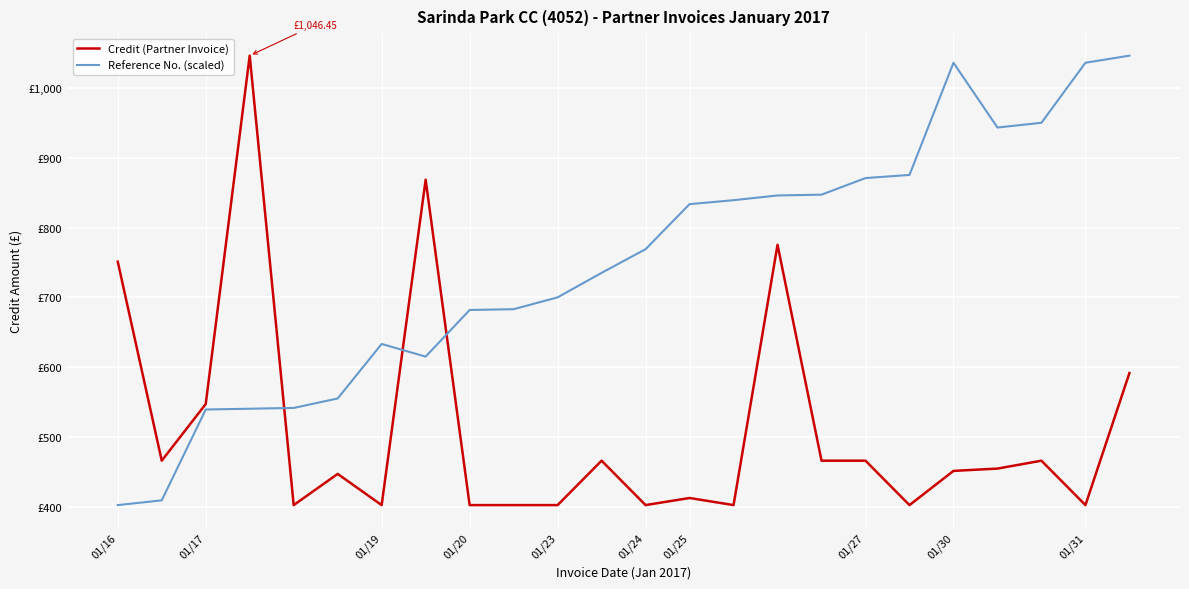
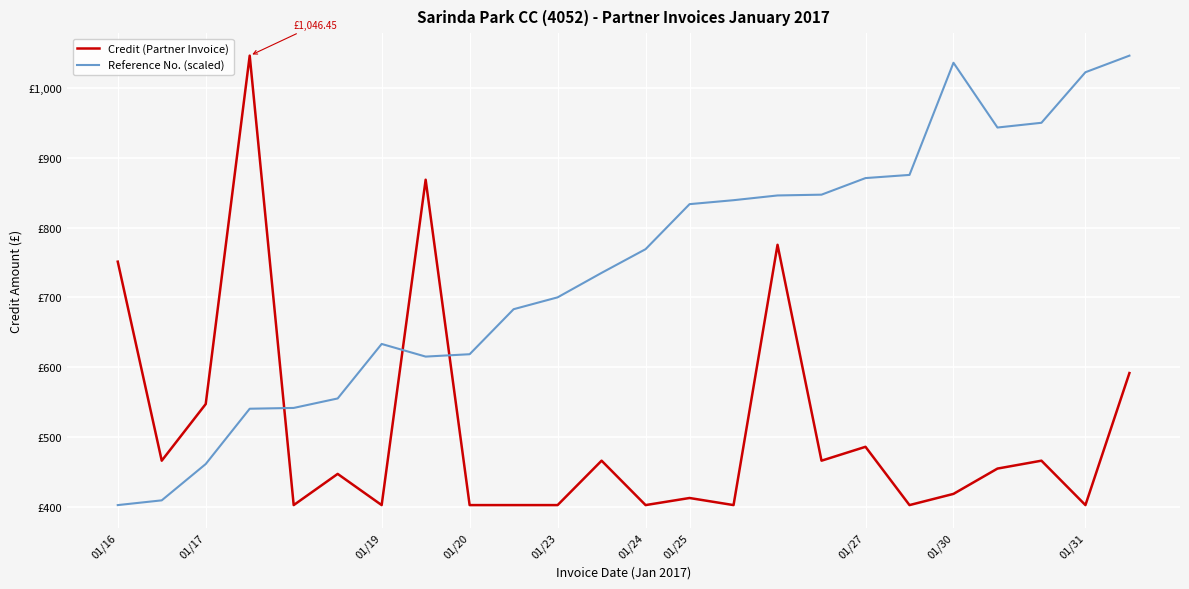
Reference No. (scaled), 01/17: £540 -> £460
Reference No. (scaled), 01/20: £680 -> £620
Credit (Partner Invoice), 01/27: £470 -> £490
Credit (Partner Invoice), 01/30: £450 -> £420
Reference No. (scaled), 01/31: £1,040 -> £1,020
